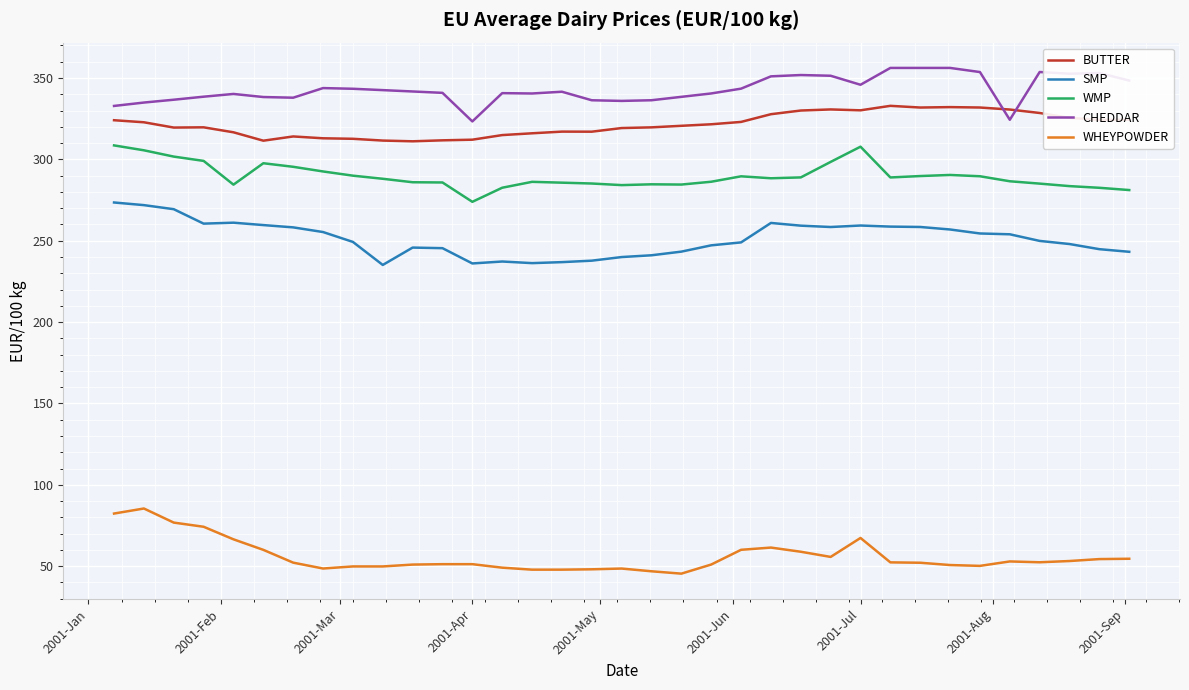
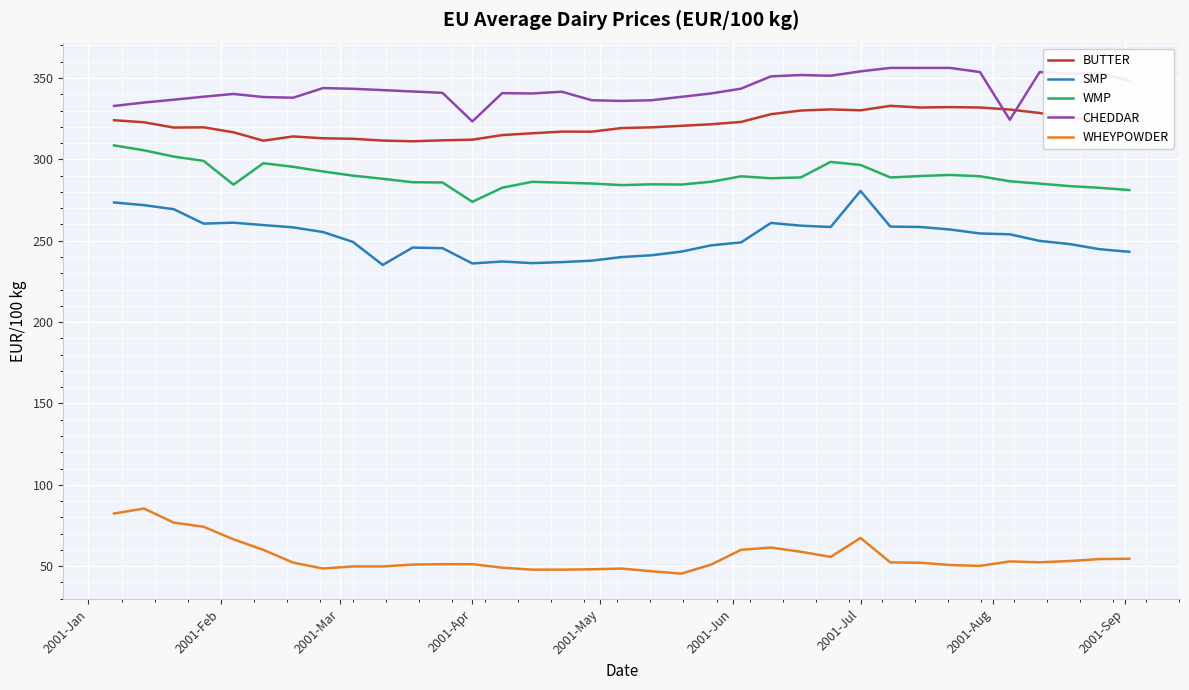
SMP, 2001-Jul: 259 -> 281
WMP, 2001-Jul: 308 -> 297
CHEDDAR, 2001-Jul: 346 -> 354
